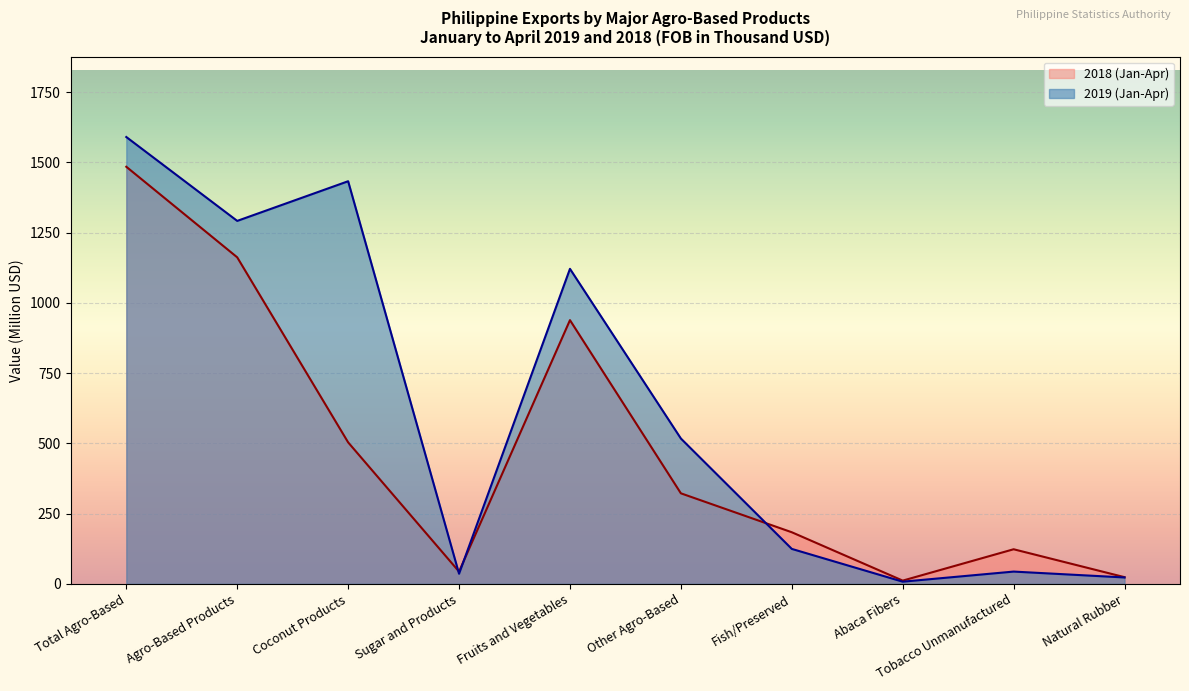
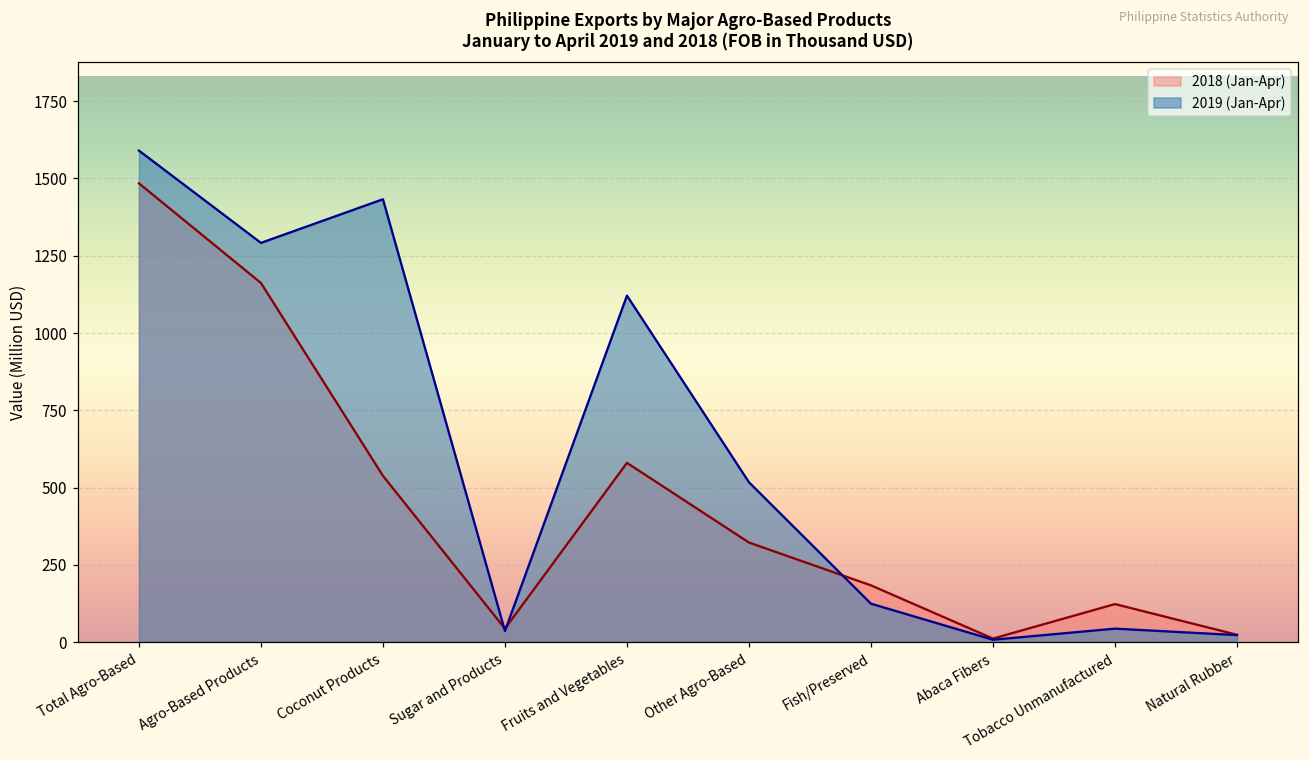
2018 (Jan-Apr), Coconut Products: 500 -> 540
2018 (Jan-Apr), Fruits and Vegetables: 940 -> 580
